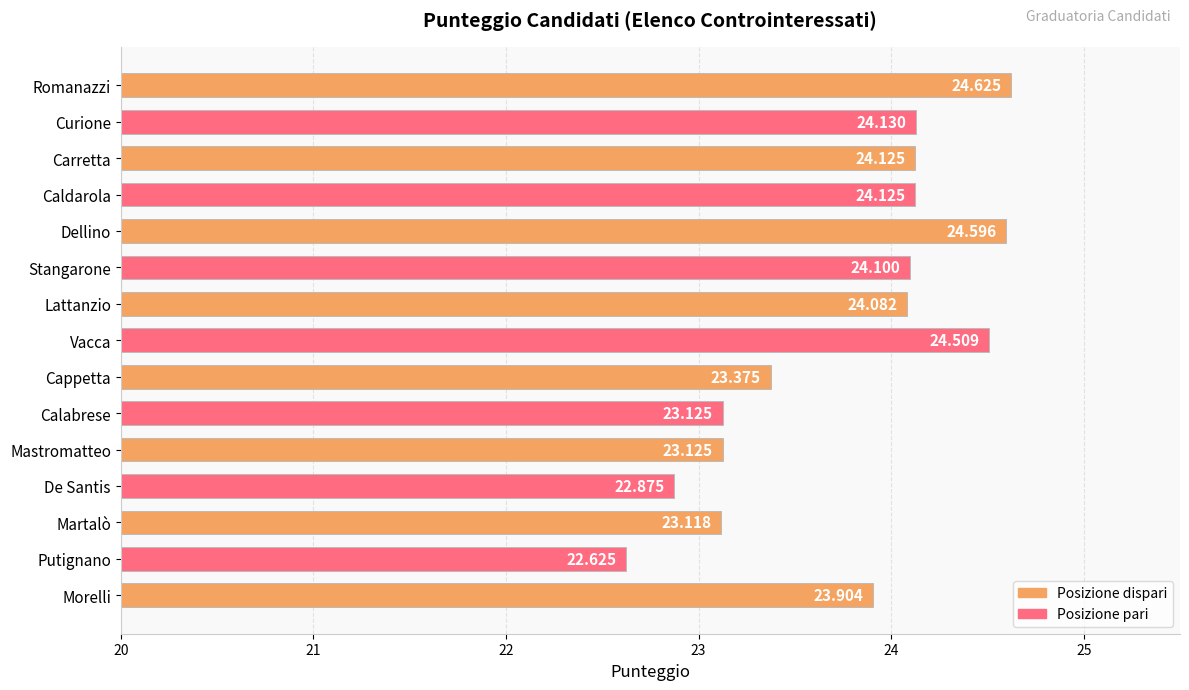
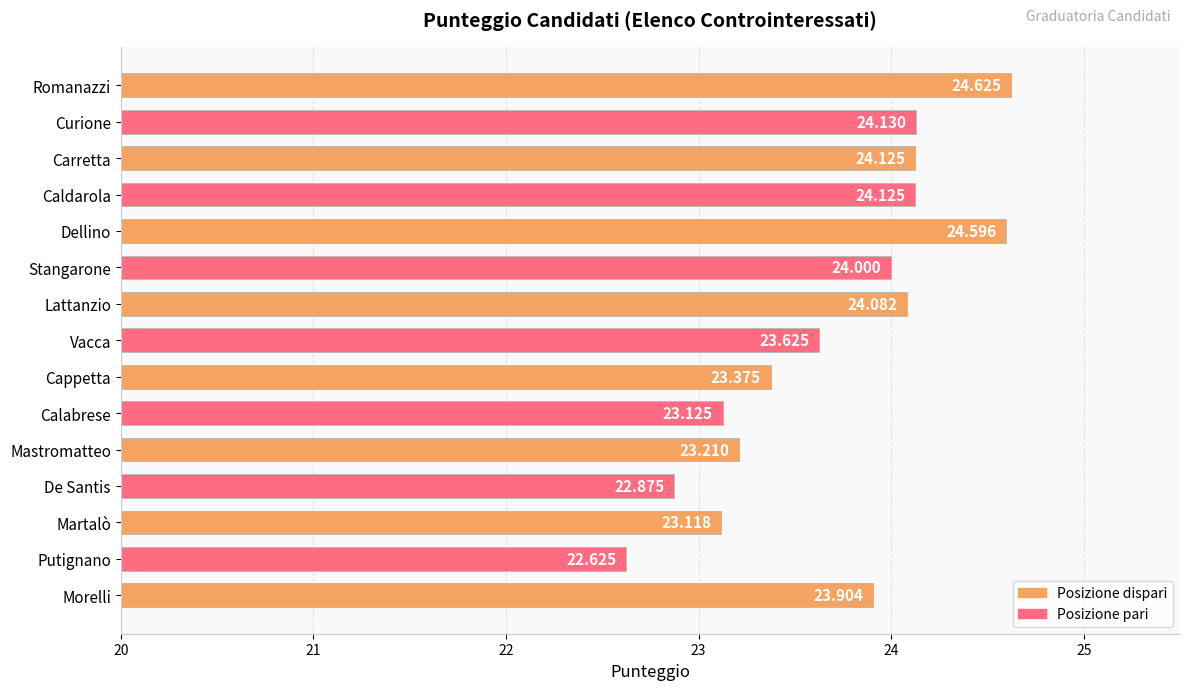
Stangarone: 24.100 -> 24.000
Vacca: 24.509 -> 23.625
Mastromatteo: 23.125 -> 23.210
